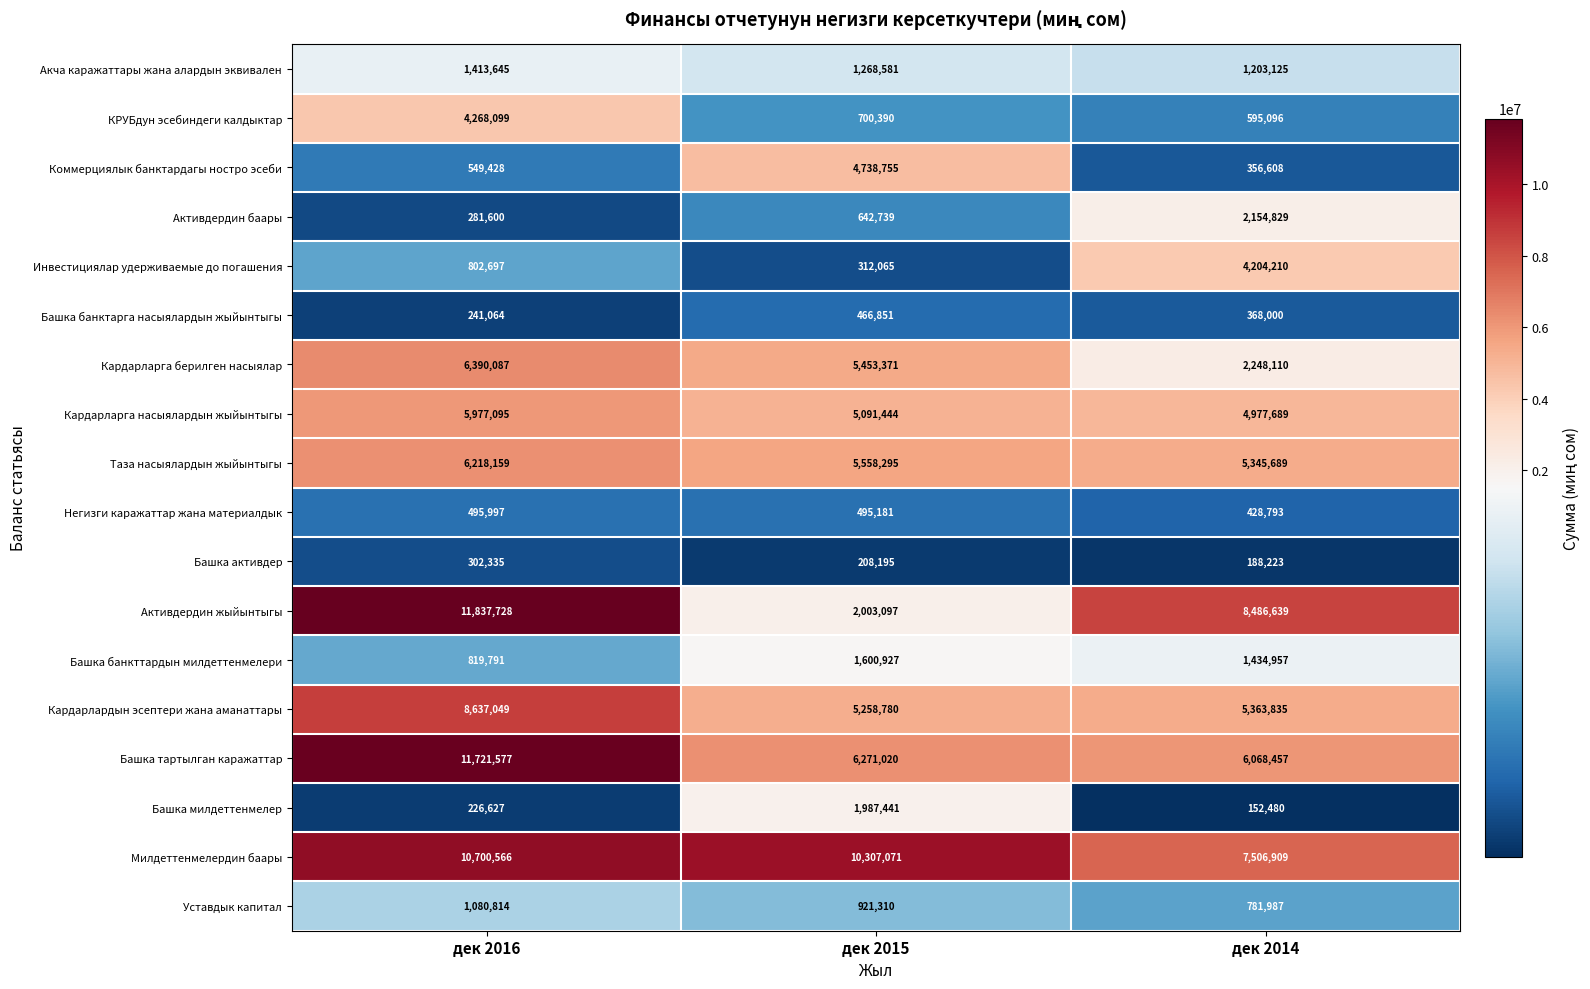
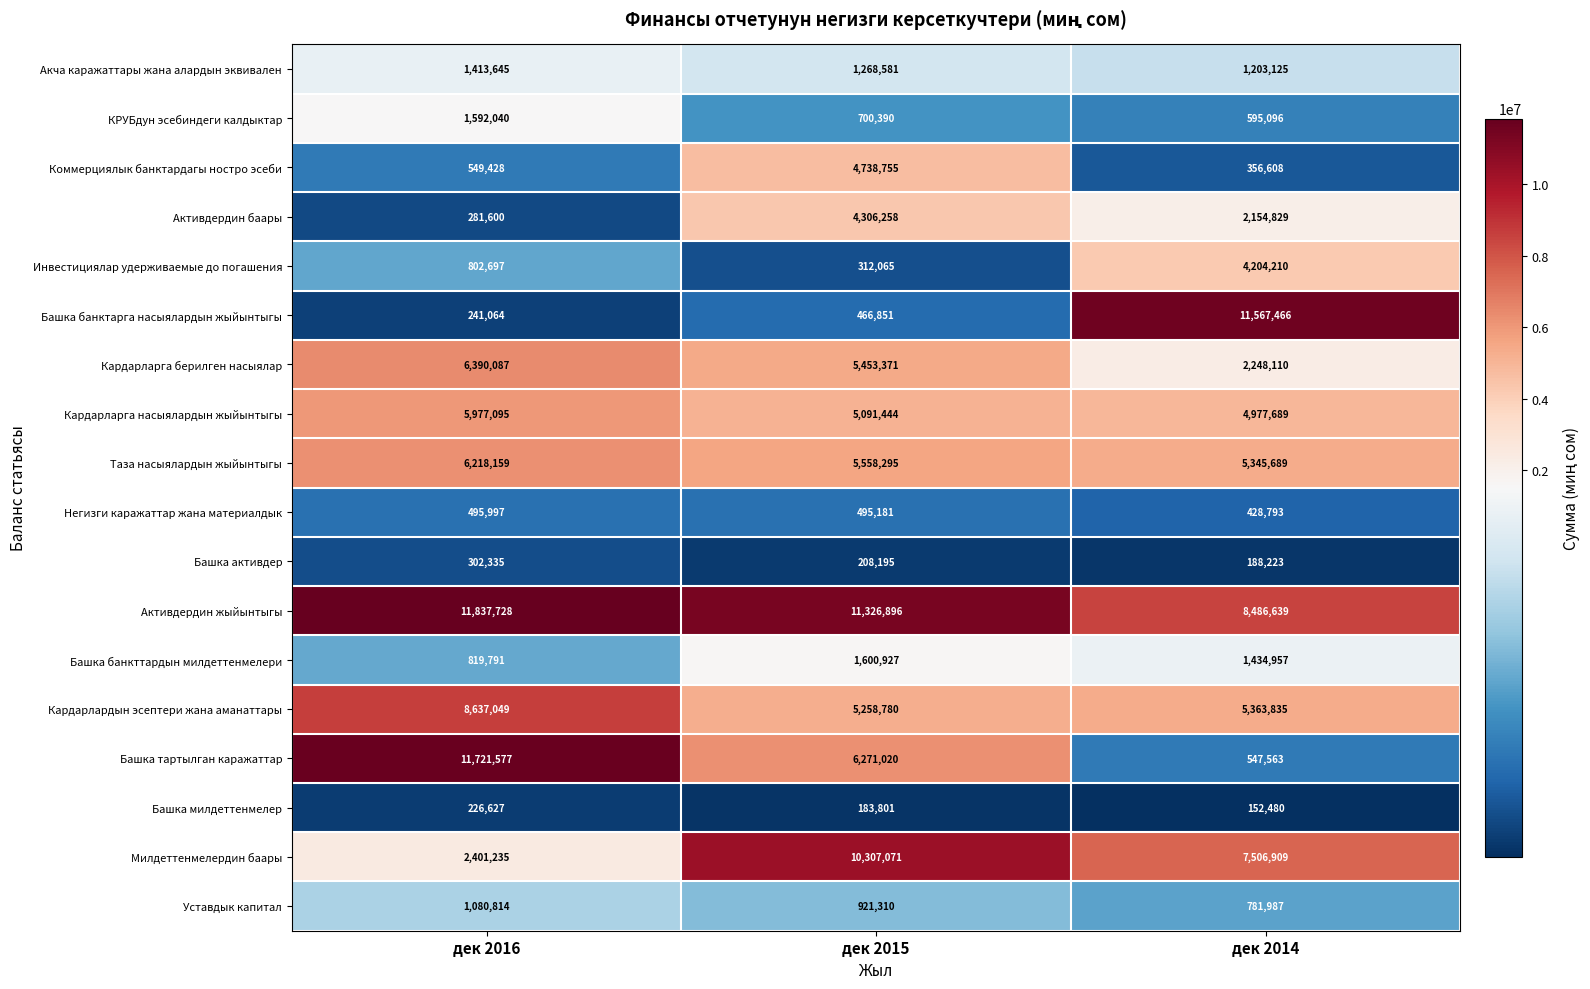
КРУБдун эсебиндеги калдыктар, дек 2016: 4,268,099 -> 1,592,040
Активдердин баары, дек 2015: 642,739 -> 4,306,258
Башка банктарга насыялардын жыйынтыгы, дек 2014: 368,000 -> 11,567,466
Активдердин жыйынтыгы, дек 2015: 2,003,097 -> 11,326,896
Башка тартылган каражаттар, дек 2014: 6,068,457 -> 547,563
Башка милдеттенмелер, дек 2015: 1,987,441 -> 183,801
Милдеттенмелердин баары, дек 2016: 10,700,566 -> 2,401,235
